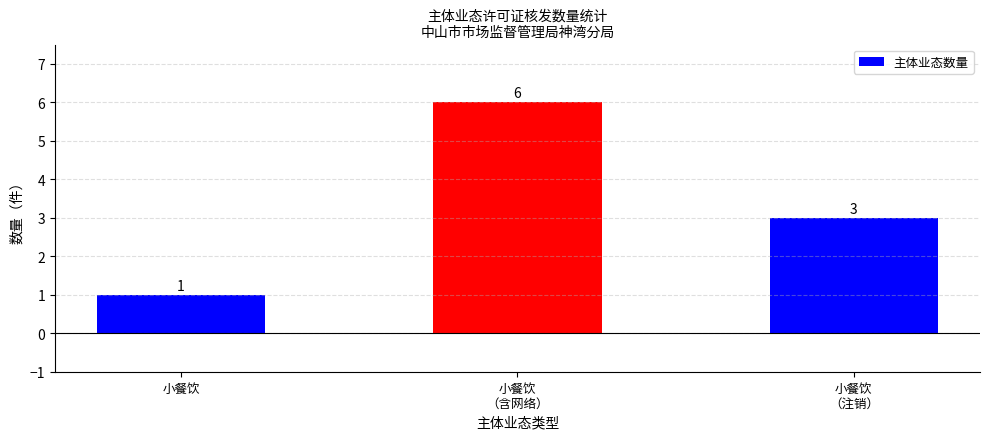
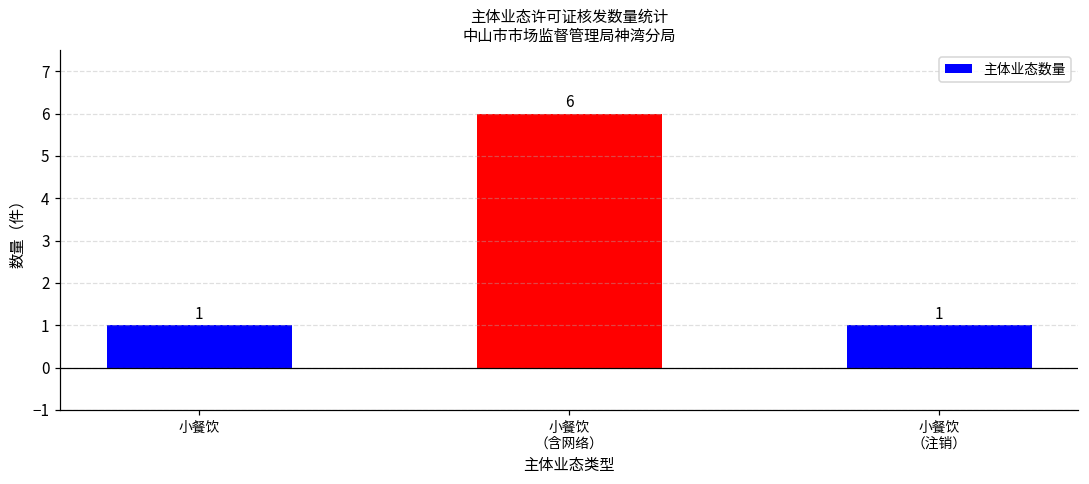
小餐饮 （注销）: 3 -> 1
